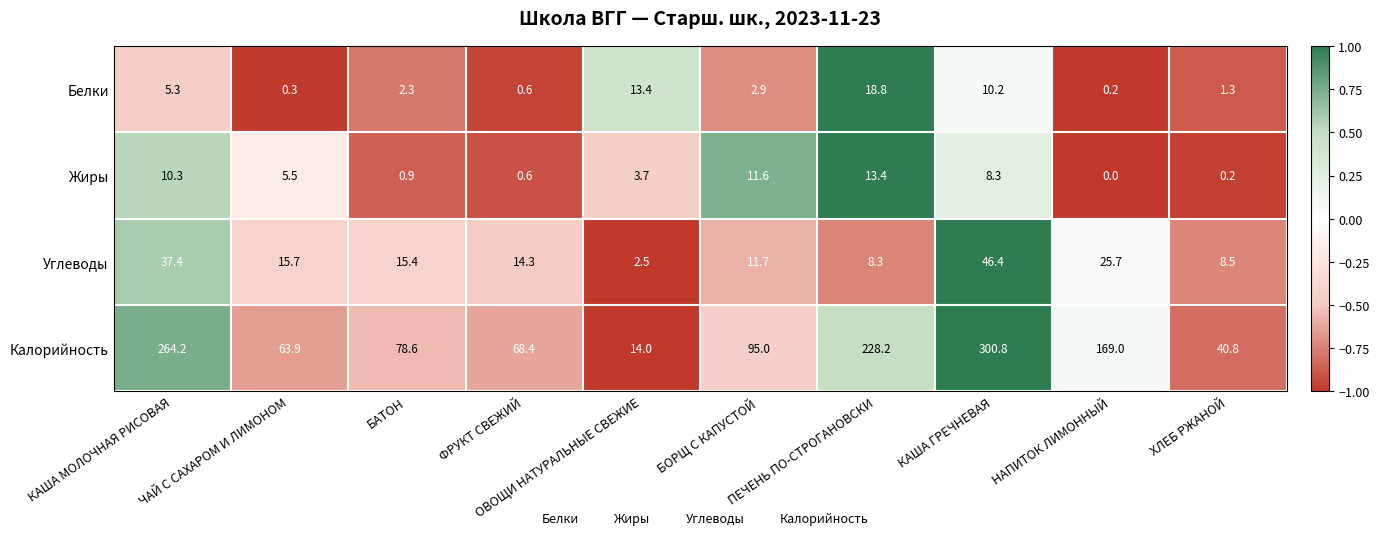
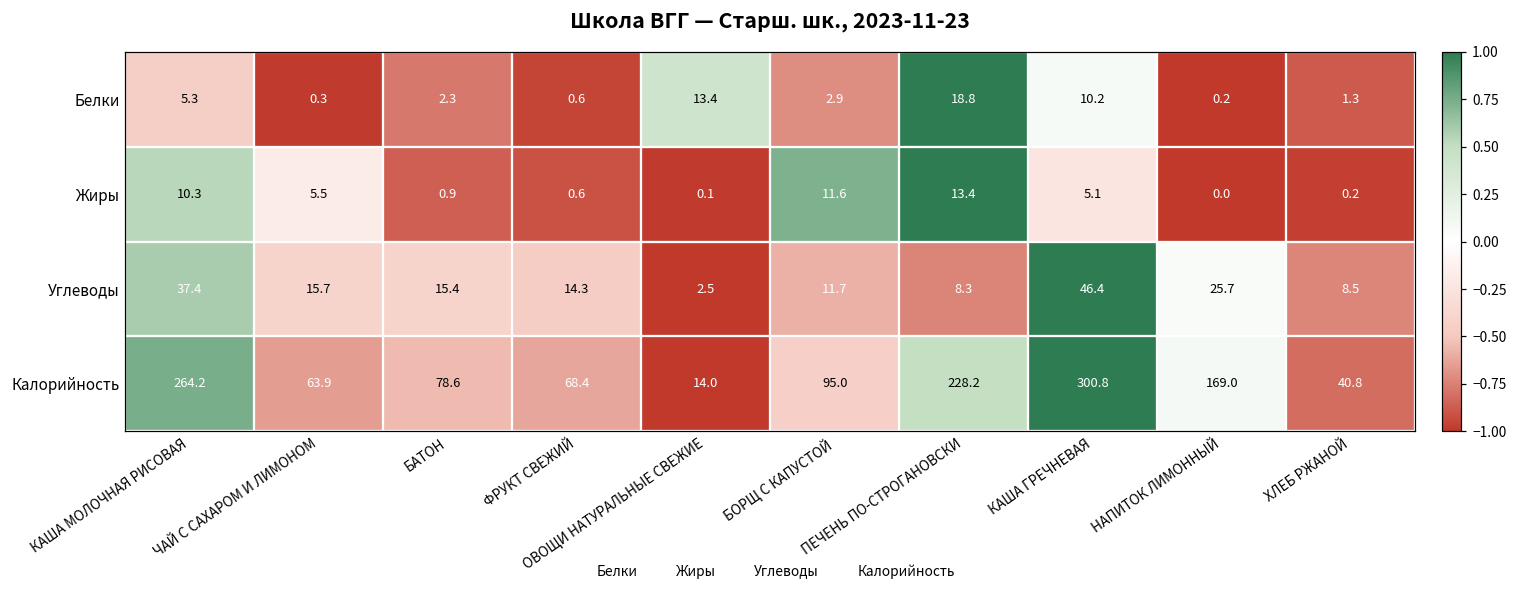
Жиры, ОВОЩИ НАТУРАЛЬНЫЕ СВЕЖИЕ: 3.7 -> 0.1
Жиры, КАША ГРЕЧНЕВАЯ: 8.3 -> 5.1
